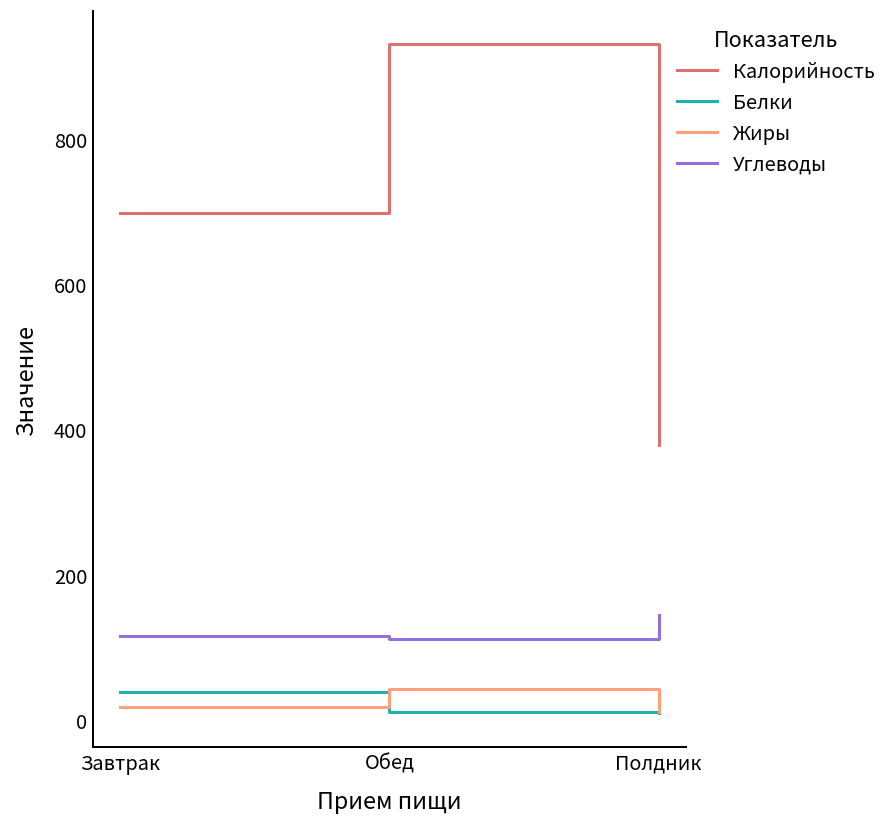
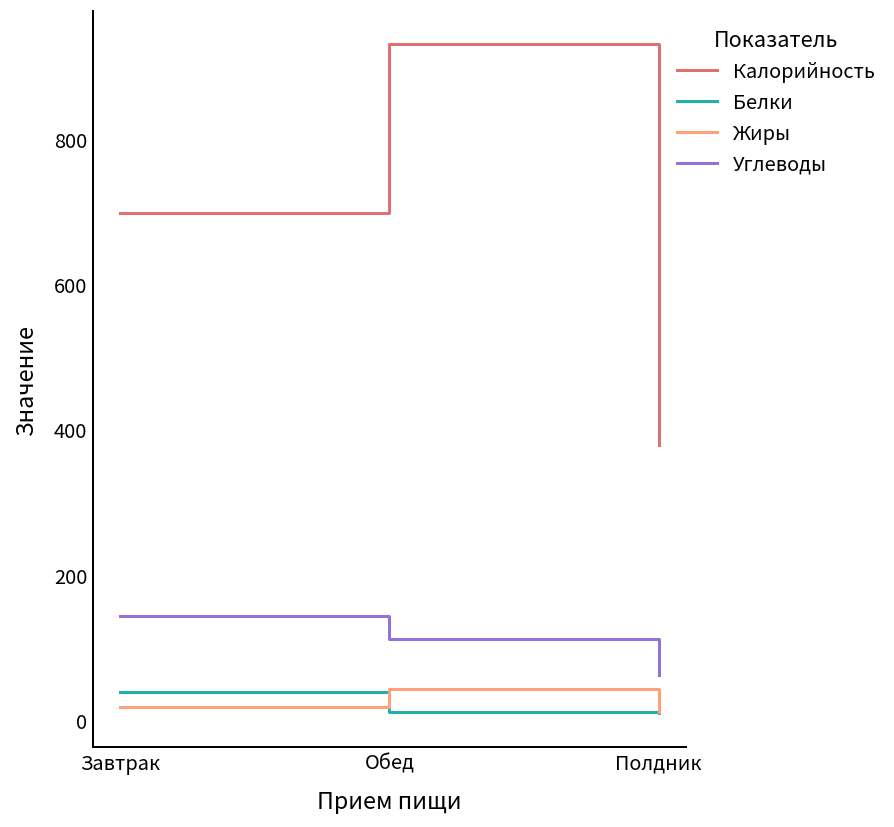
Углеводы, Завтрак: 120 -> 140
Углеводы, Полдник: 140 -> 60
